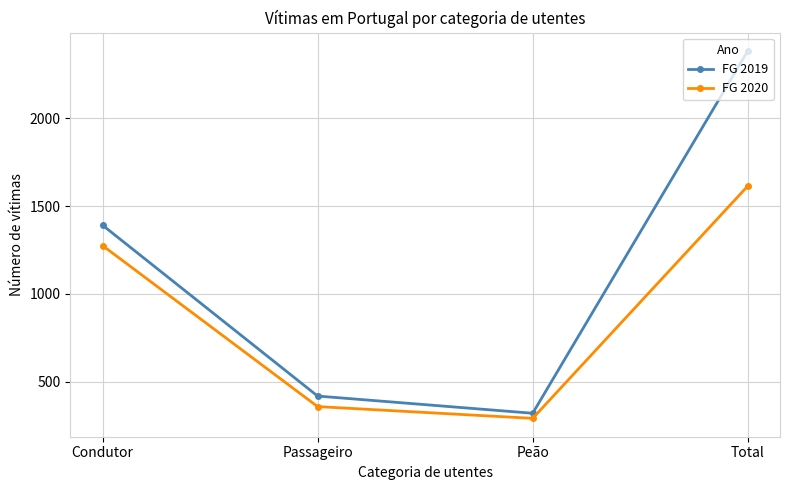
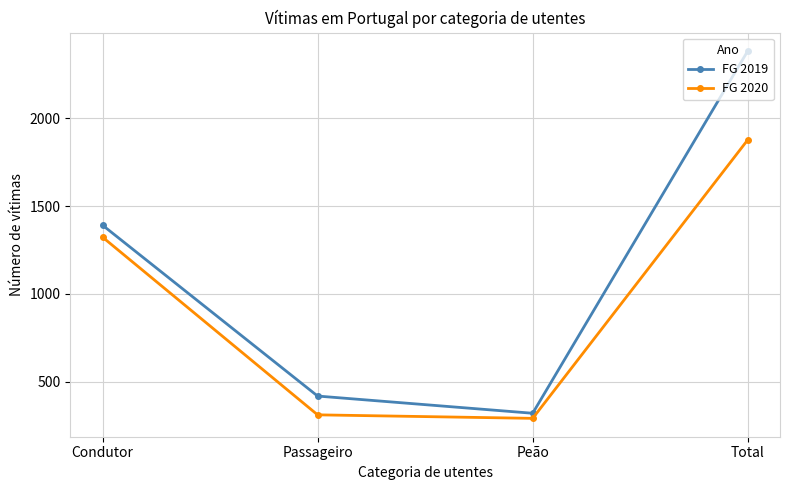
FG 2020, Condutor: 1280 -> 1320
FG 2020, Passageiro: 360 -> 310
FG 2020, Total: 1610 -> 1880
